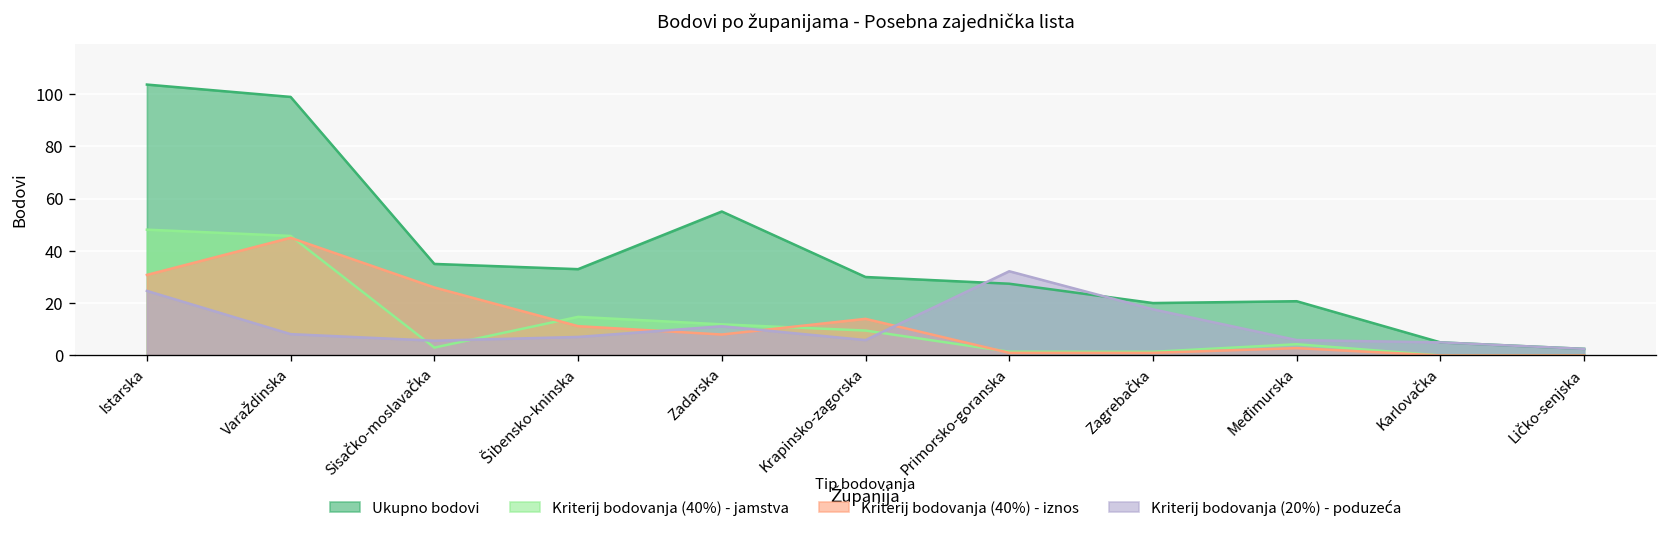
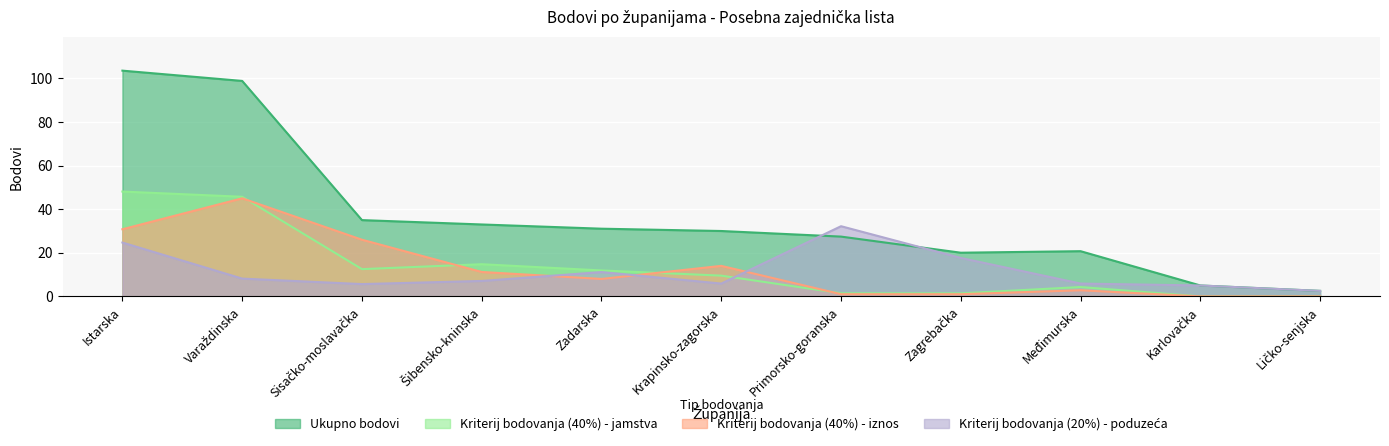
Kriterij bodovanja (40%) - jamstva, Sisačko-moslavačka: 3 -> 13
Ukupno bodovi, Zadarska: 55 -> 31
